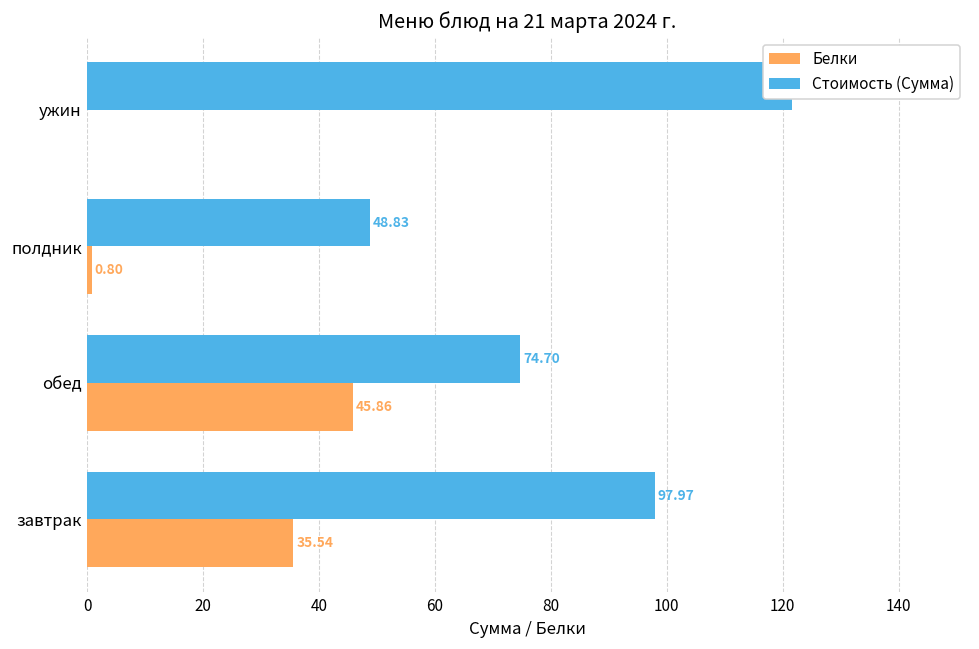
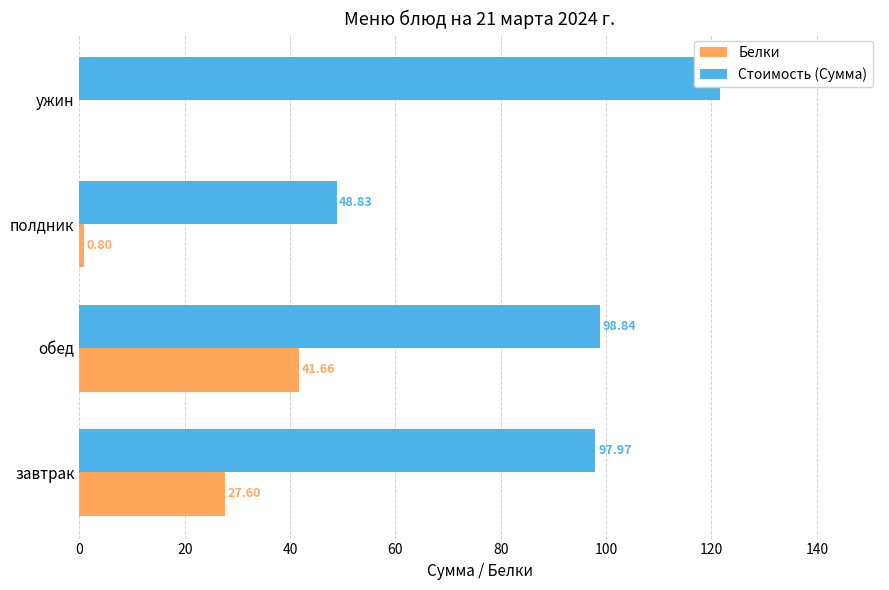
Стоимость (Сумма), обед: 74.70 -> 98.84
Белки, обед: 45.86 -> 41.66
Белки, завтрак: 35.54 -> 27.60
